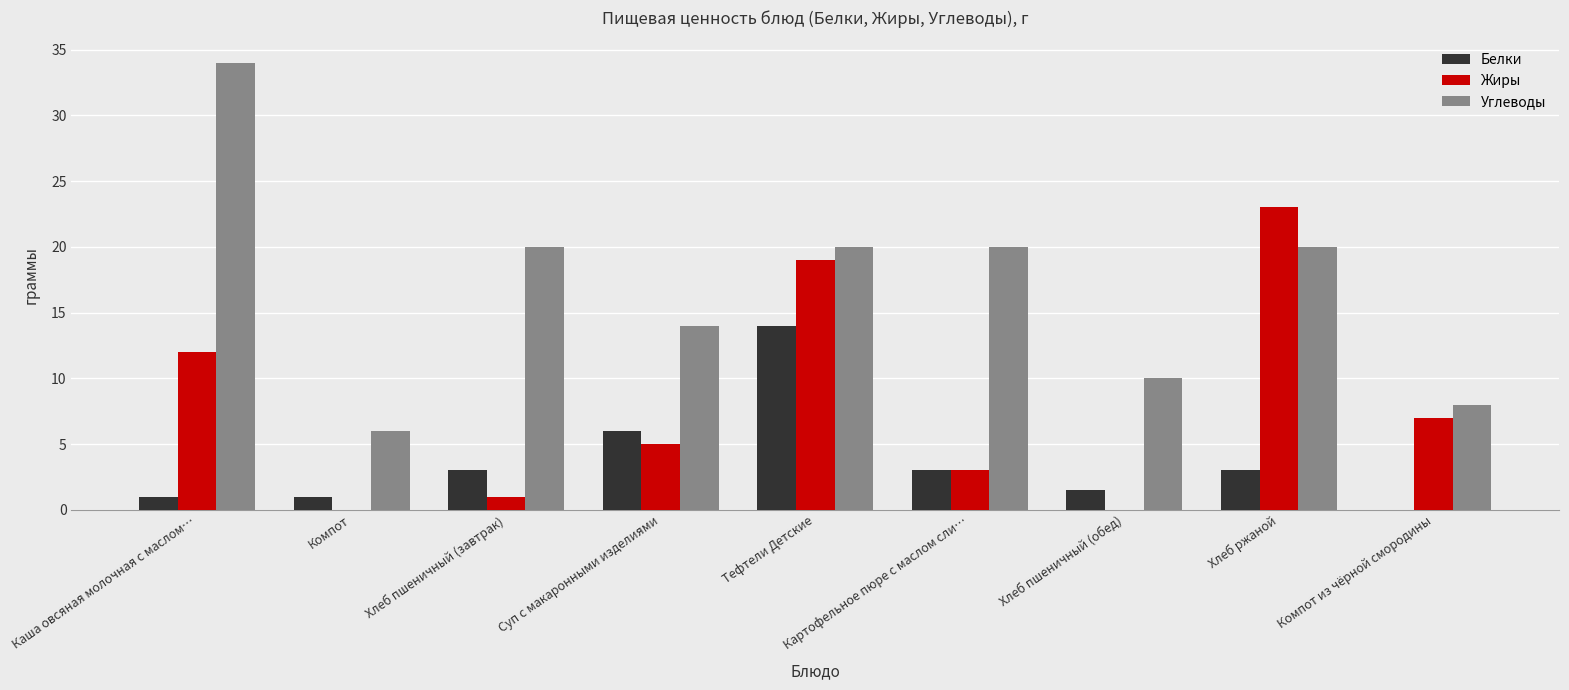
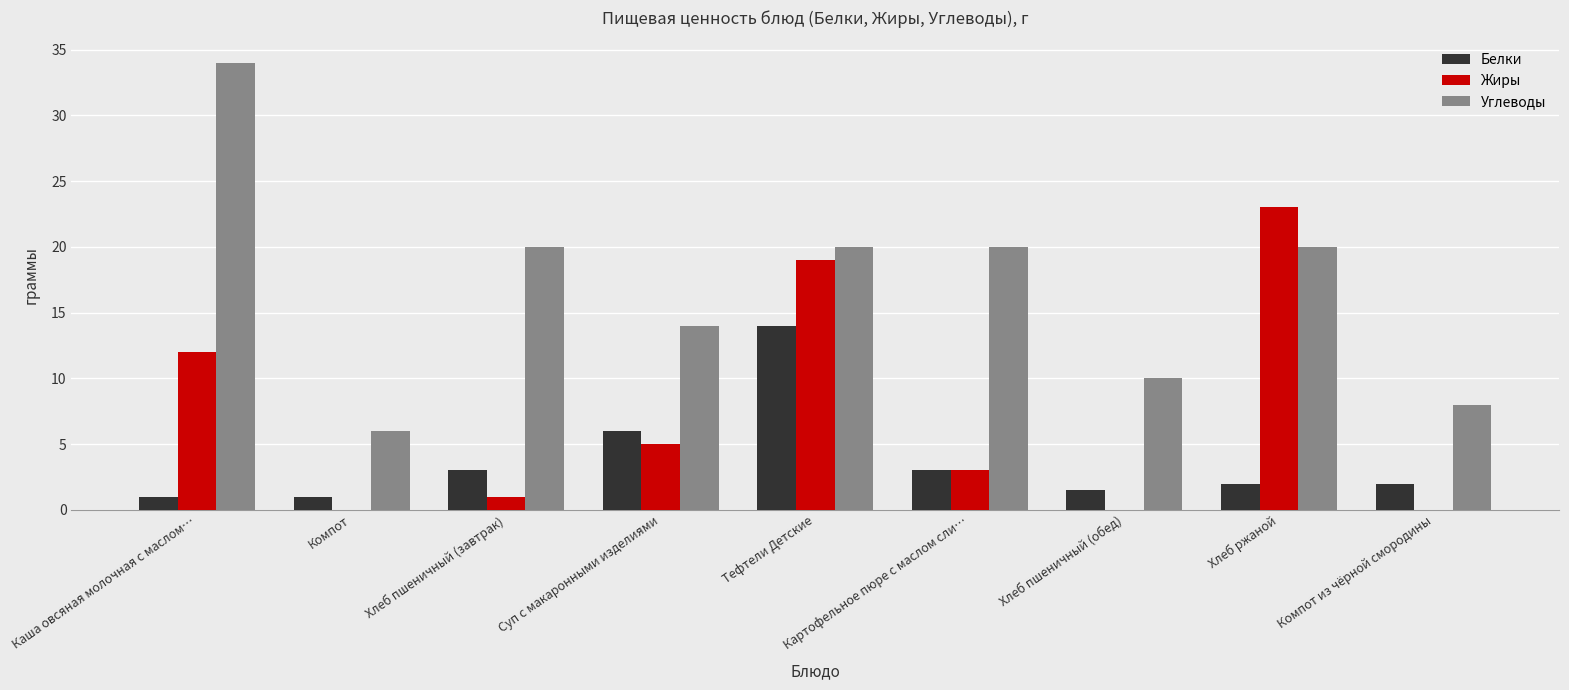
Белки, Хлеб ржаной: 3 -> 2
Белки, Компот из чёрной смородины: 0 -> 2
Жиры, Компот из чёрной смородины: 7 -> 0
